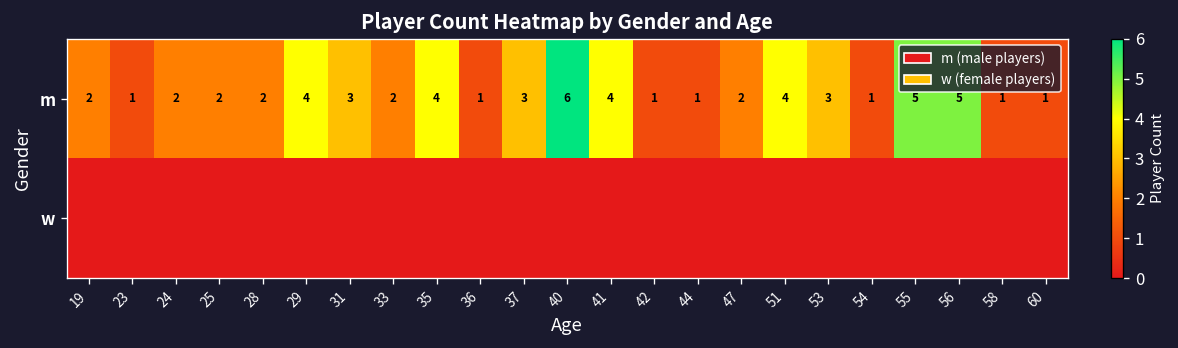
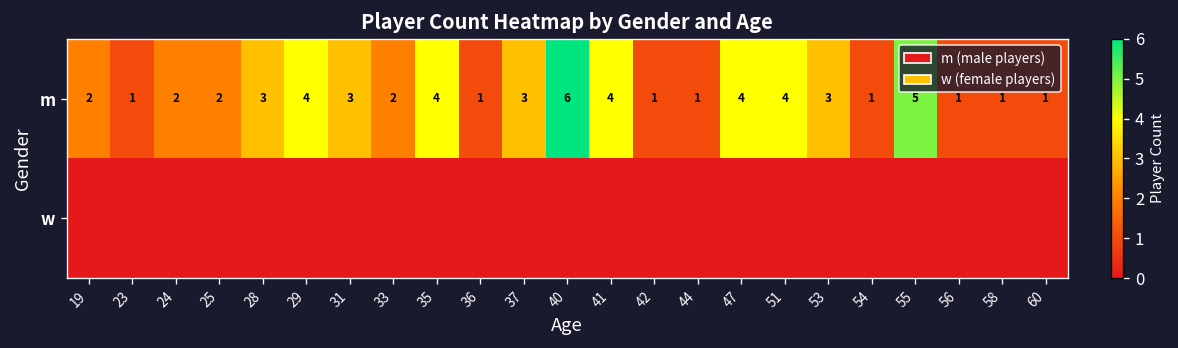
m, 28: 2 -> 3
m, 47: 2 -> 4
m, 56: 5 -> 1
